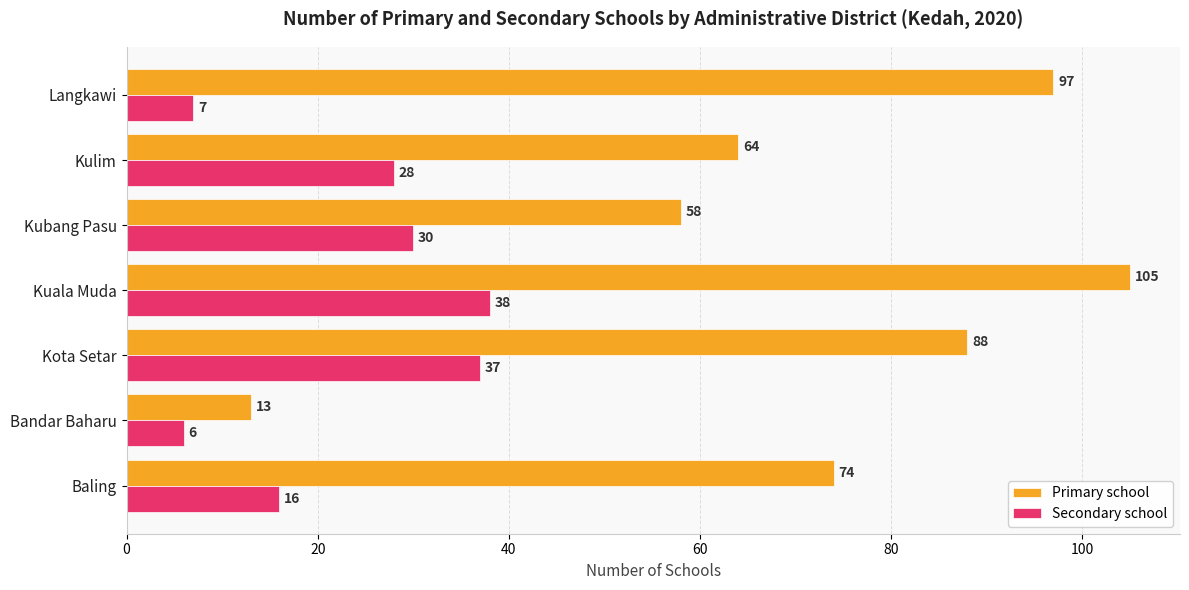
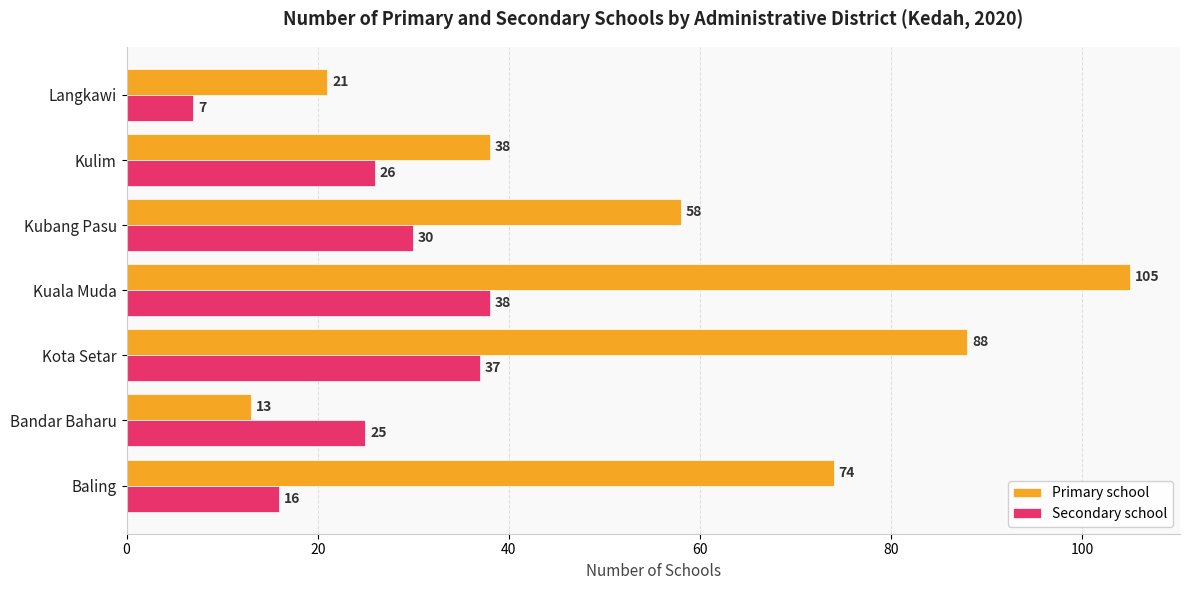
Primary school, Langkawi: 97 -> 21
Primary school, Kulim: 64 -> 38
Secondary school, Kulim: 28 -> 26
Secondary school, Bandar Baharu: 6 -> 25
